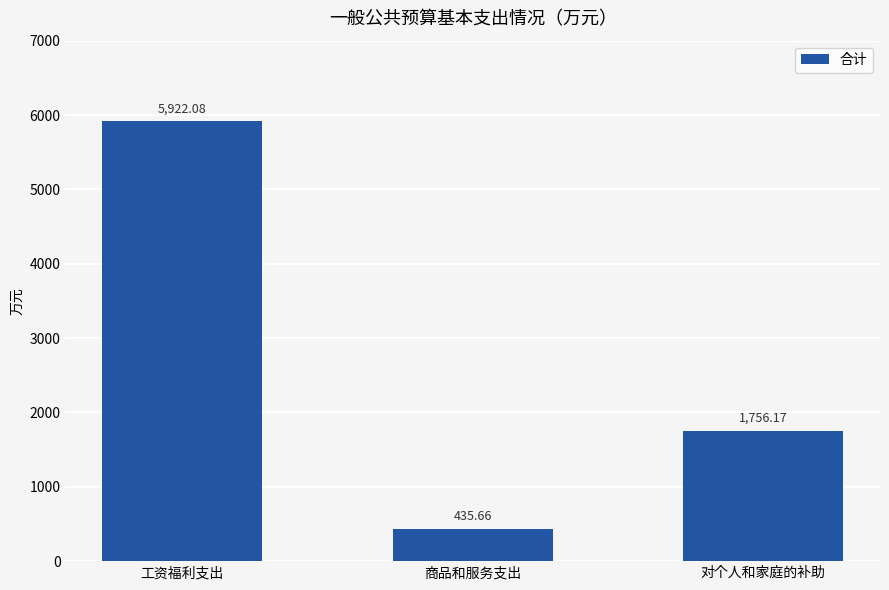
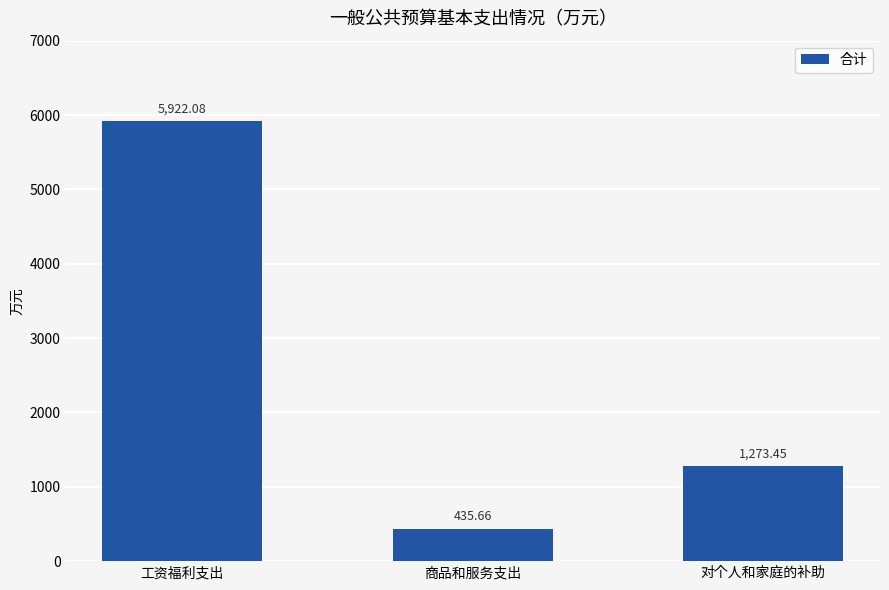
对个人和家庭的补助: 1,756.17 -> 1,273.45
